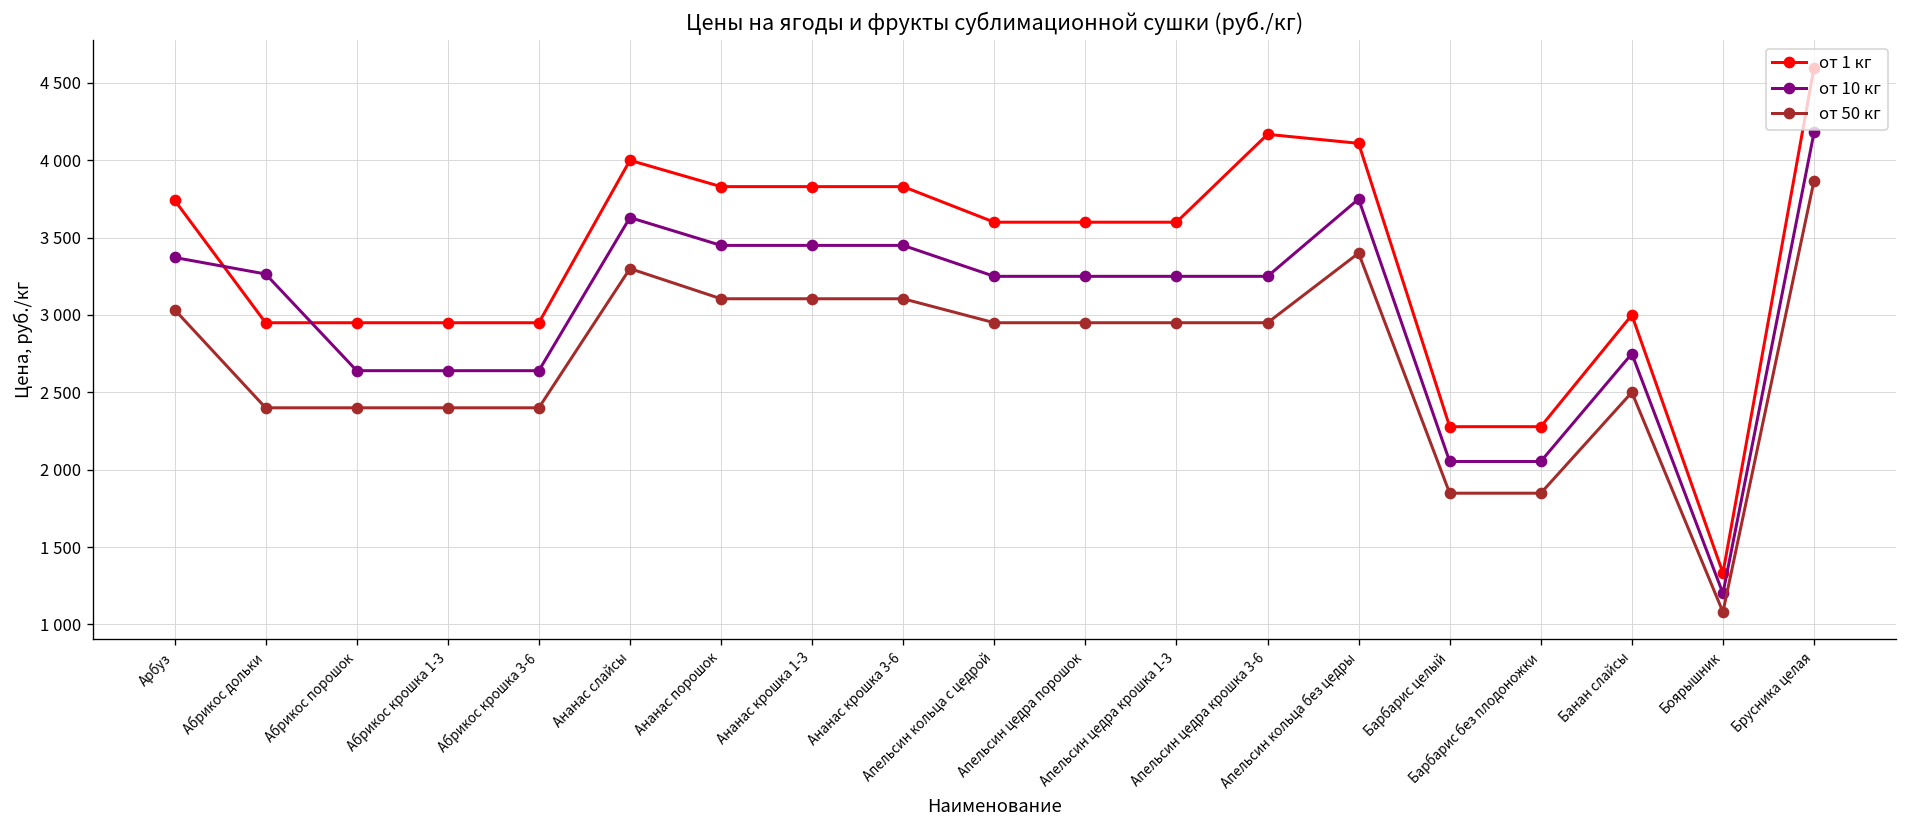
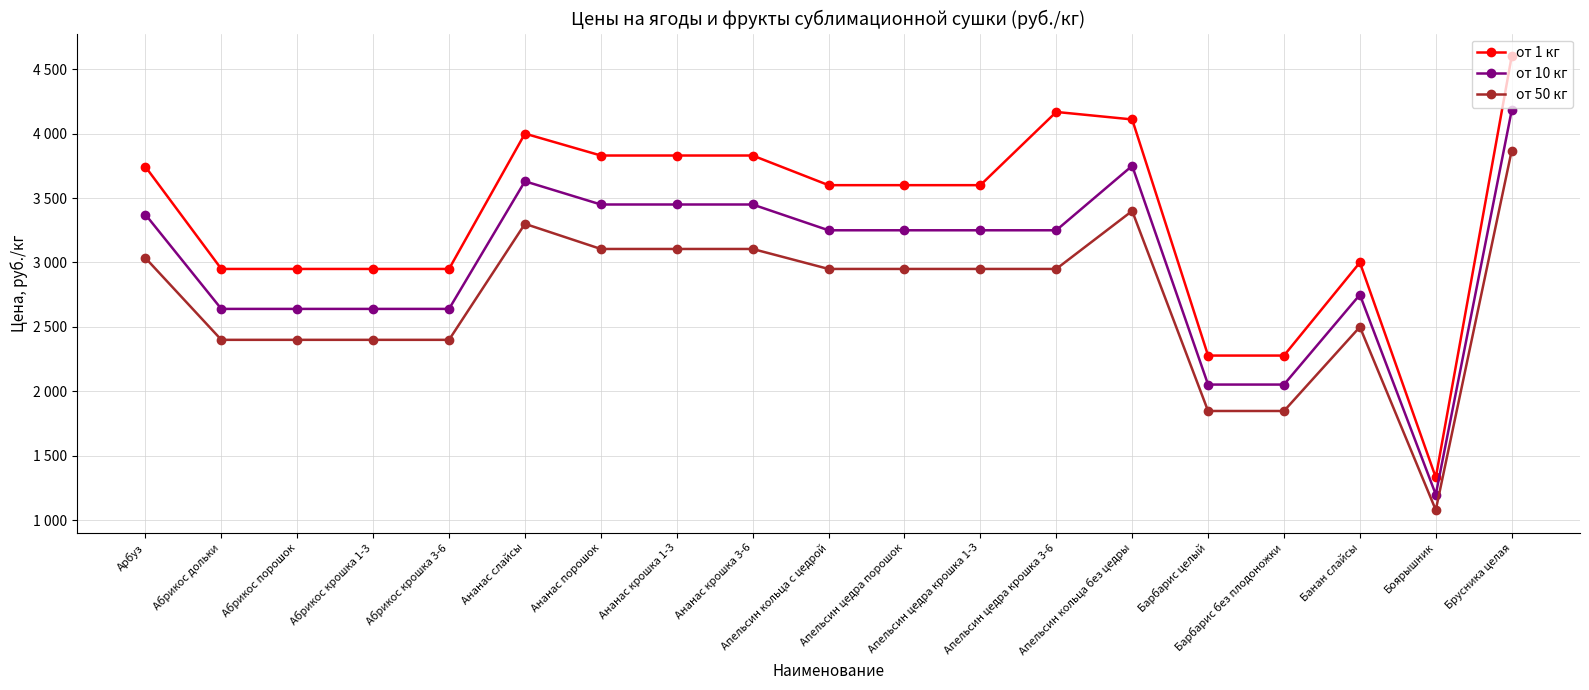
от 10 кг, Абрикос дольки: 3270 -> 2640
